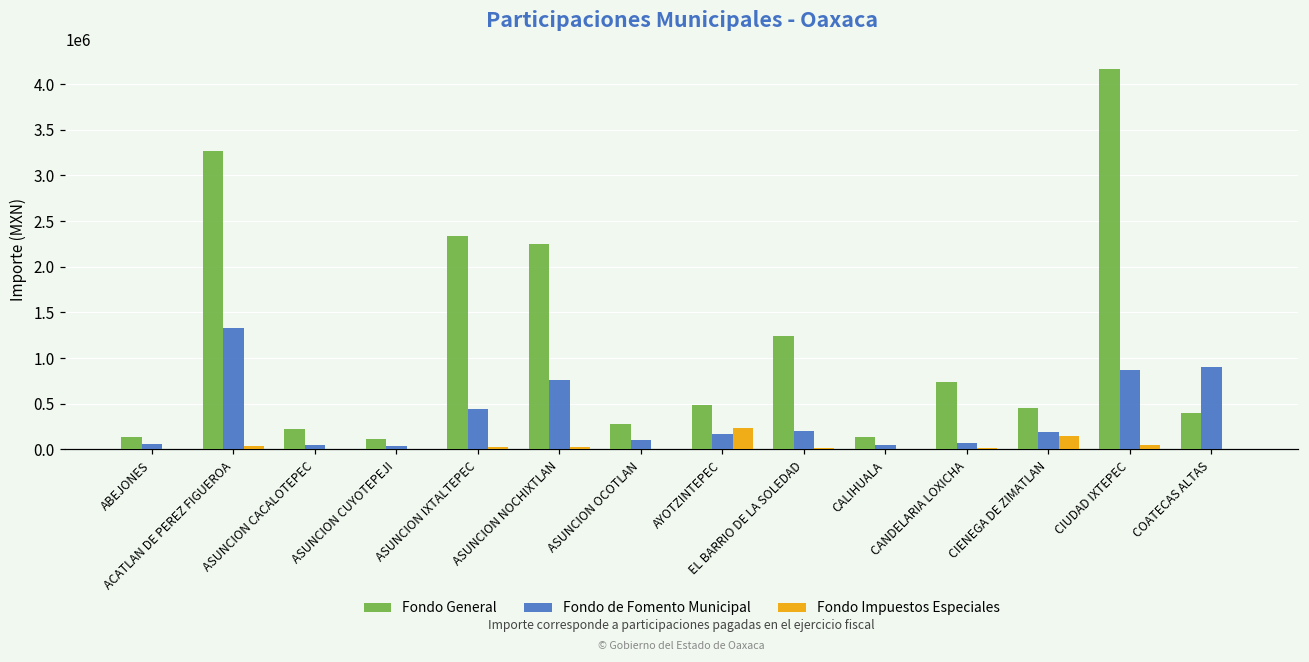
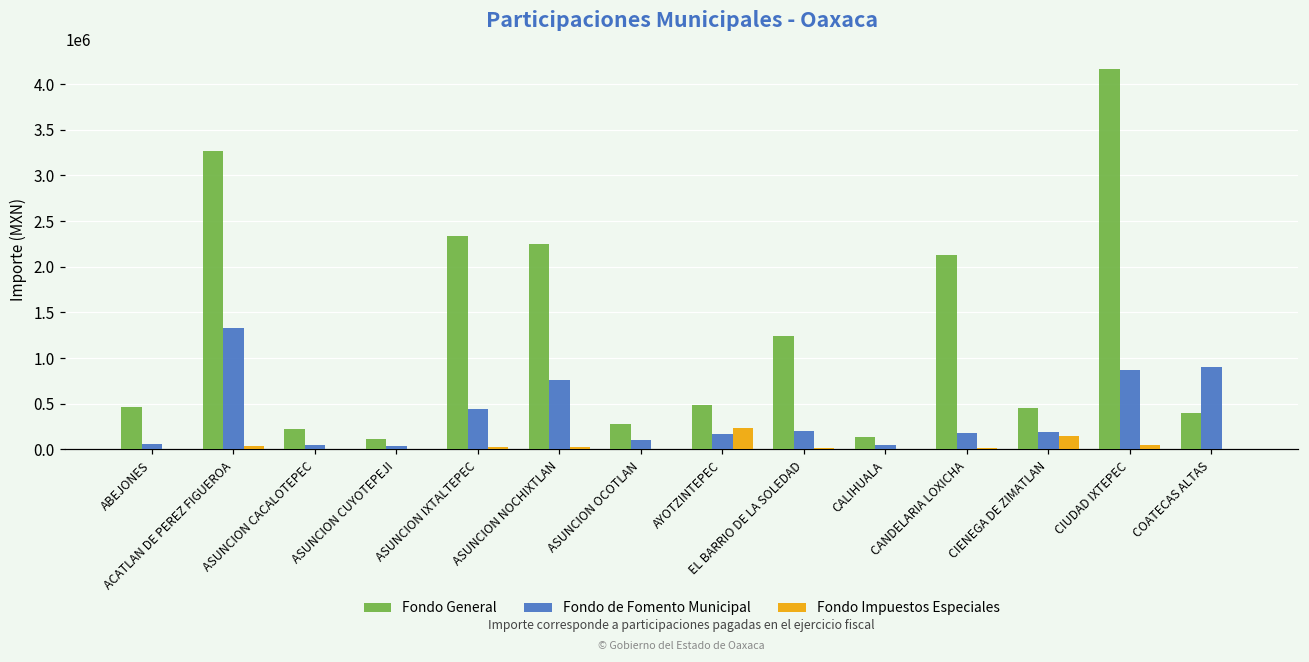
Fondo General, ABEJONES: 100000 -> 500000
Fondo General, CANDELARIA LOXICHA: 700000 -> 2100000
Fondo de Fomento Municipal, CANDELARIA LOXICHA: 100000 -> 200000
